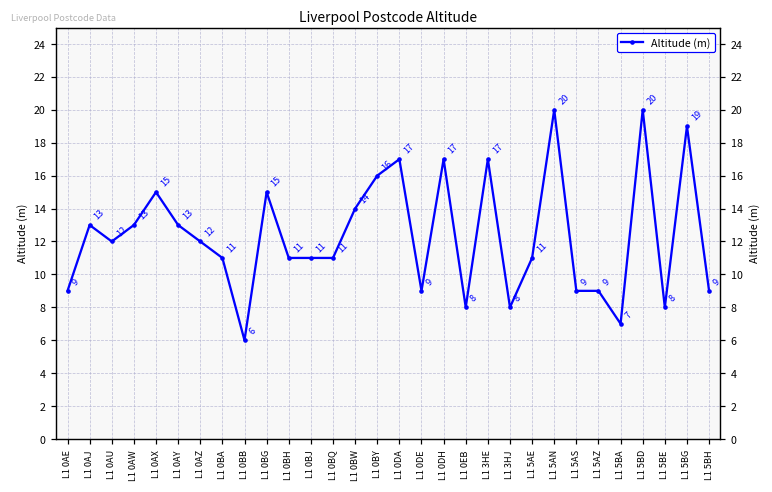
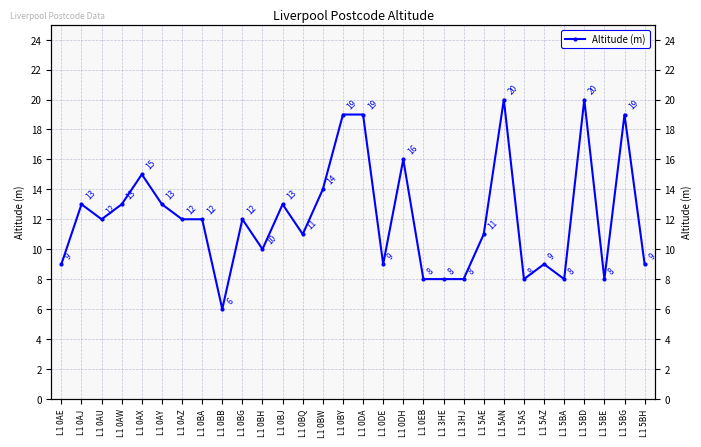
L1 0BA: 11 -> 12
L1 0BG: 15 -> 12
L1 0BH: 11 -> 10
L1 0BJ: 11 -> 13
L1 0BY: 16 -> 19
L1 0DA: 17 -> 19
L1 0DH: 17 -> 16
L1 3HE: 17 -> 8
L1 5AS: 9 -> 8
L1 5BA: 7 -> 8
